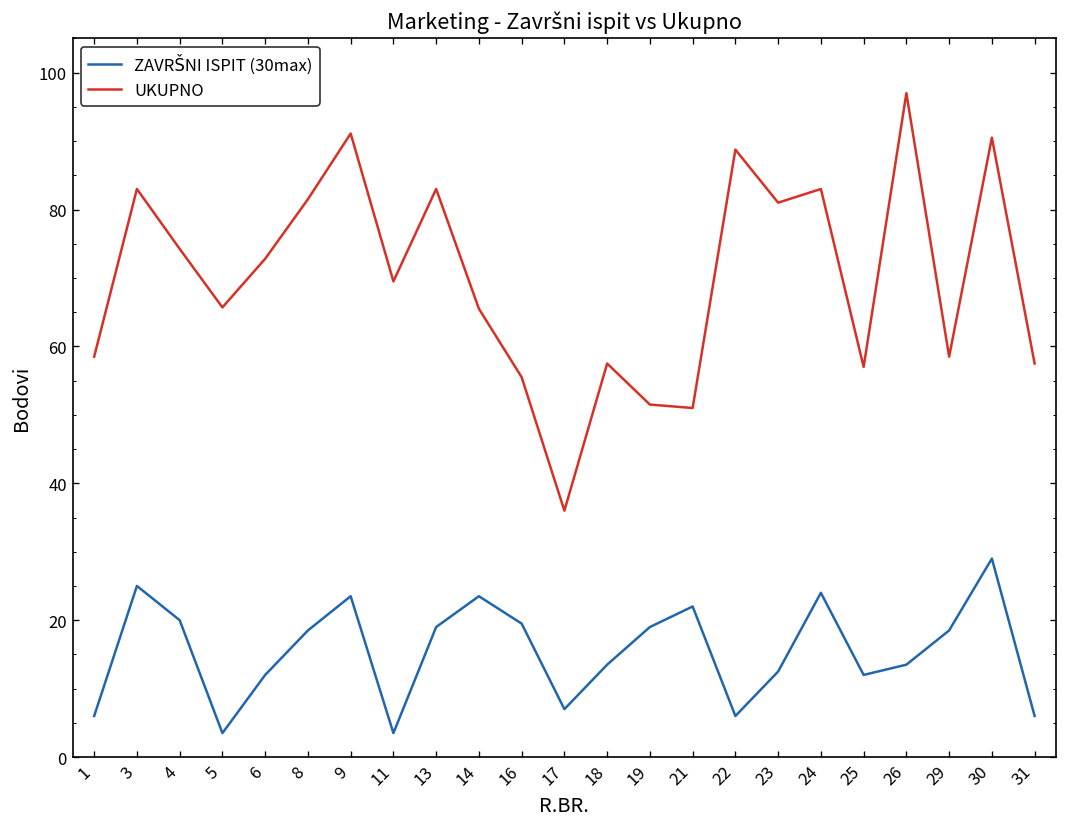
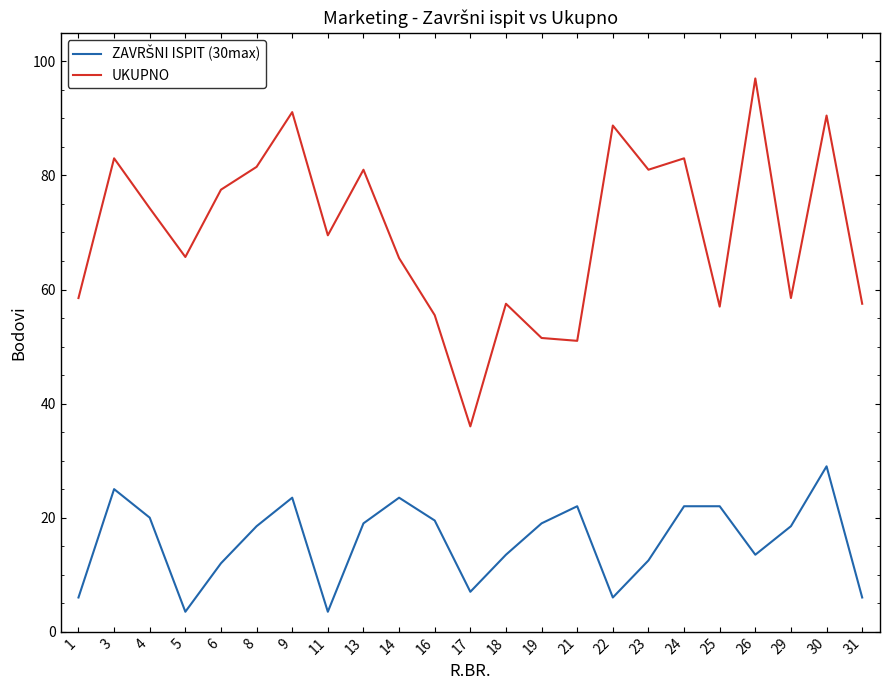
UKUPNO, 6: 73 -> 78
UKUPNO, 13: 83 -> 81
ZAVRŠNI ISPIT (30max), 24: 24 -> 22
ZAVRŠNI ISPIT (30max), 25: 12 -> 22
